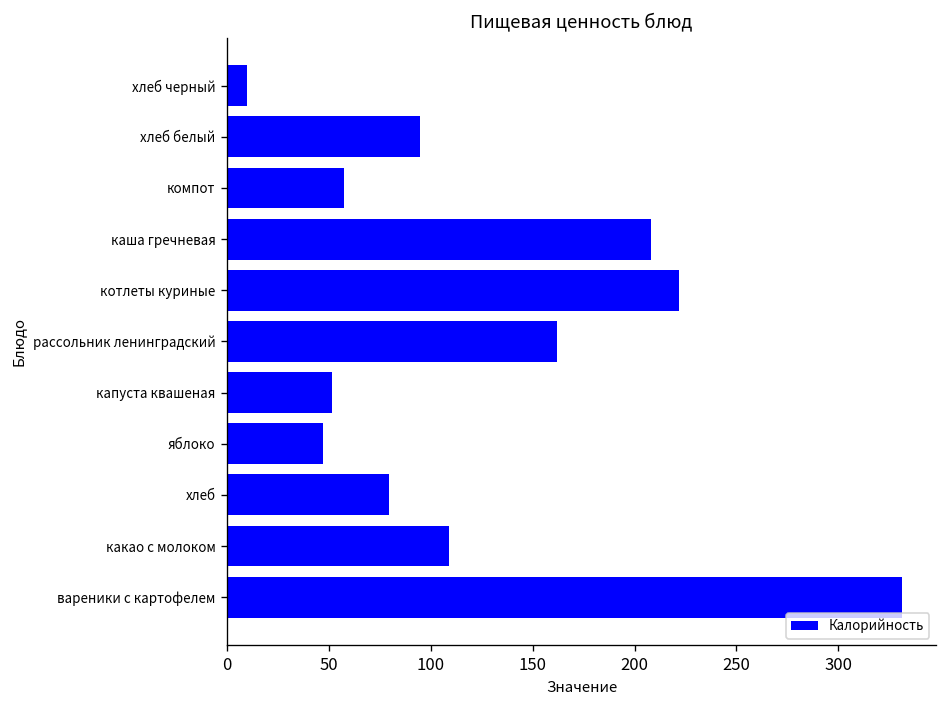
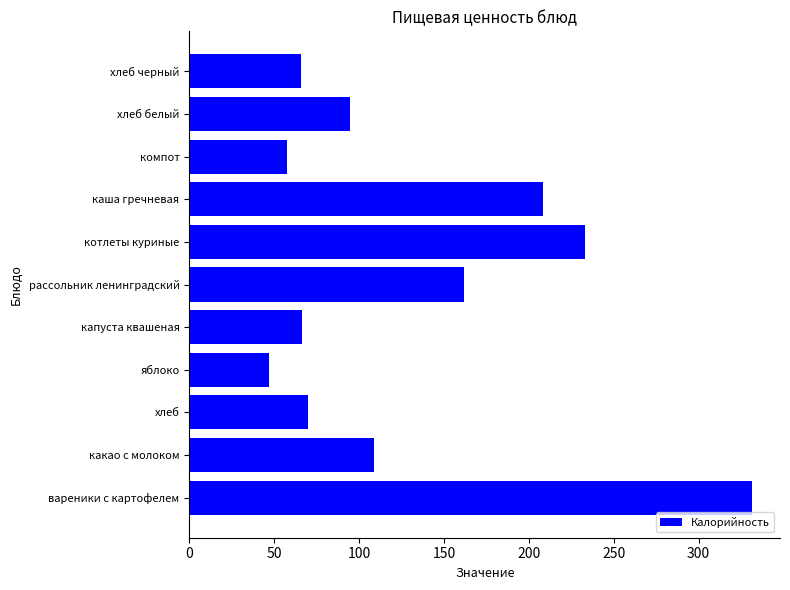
хлеб черный: 10 -> 66
котлеты куриные: 222 -> 233
капуста квашеная: 51 -> 66
хлеб: 79 -> 70
